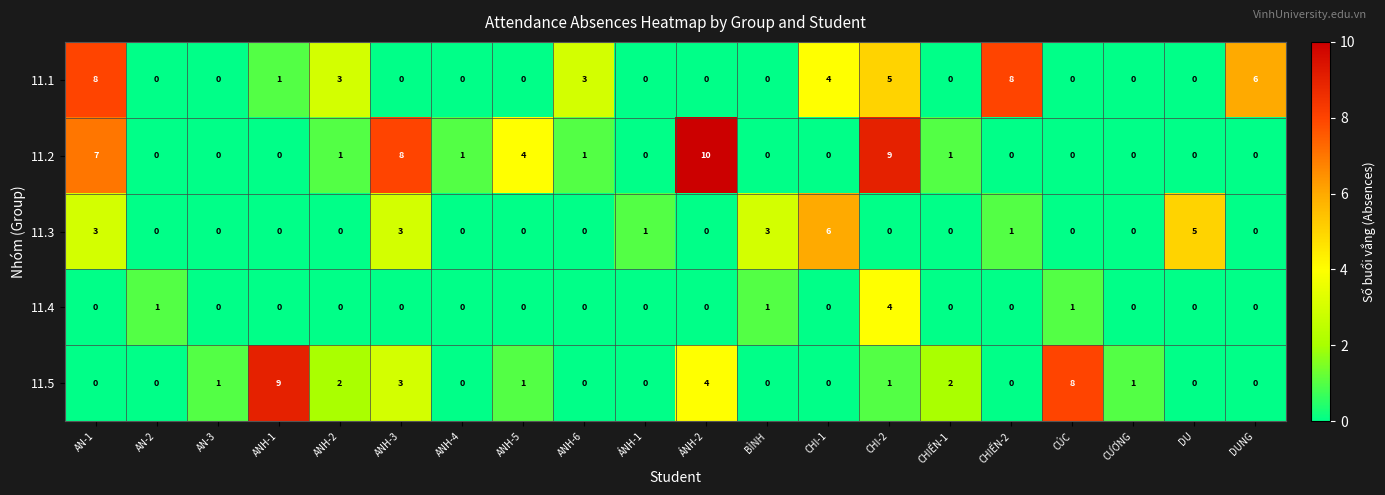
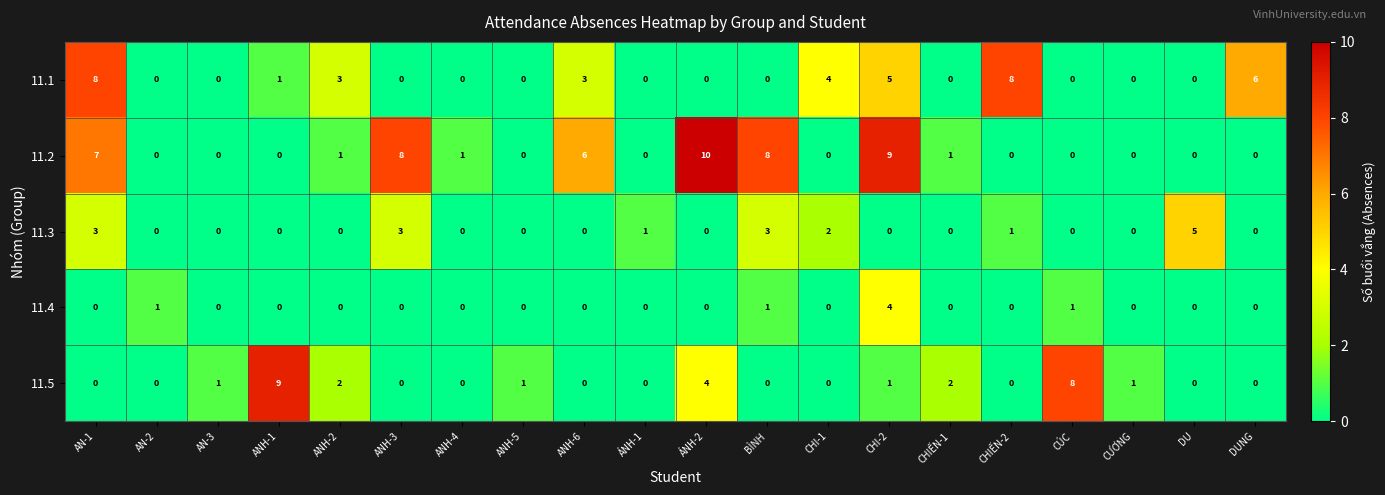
11.2, ANH-5: 4 -> 0
11.2, ANH-6: 1 -> 6
11.2, BÌNH: 0 -> 8
11.3, CHI-1: 6 -> 2
11.5, ANH-3: 3 -> 0
